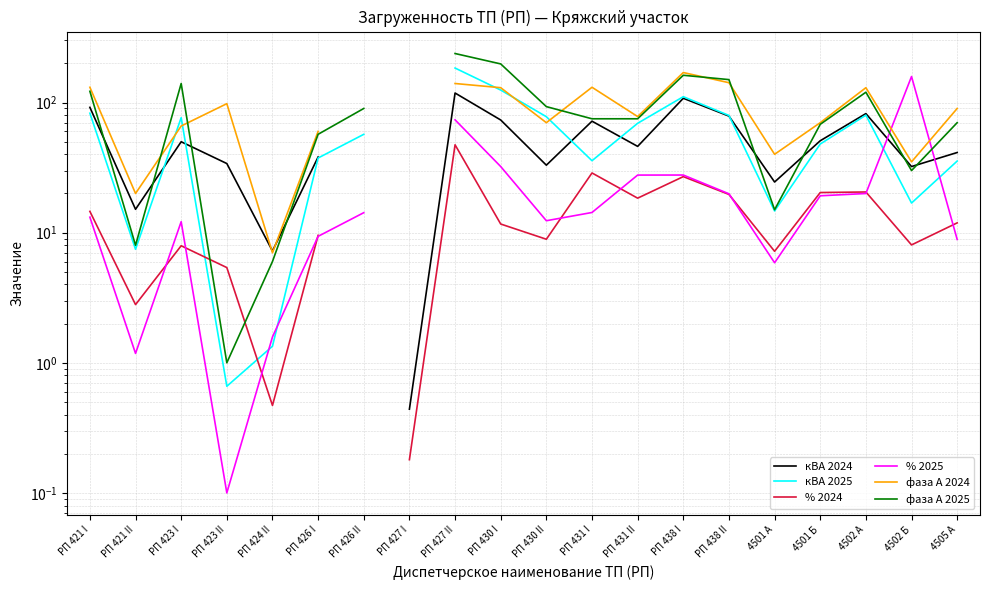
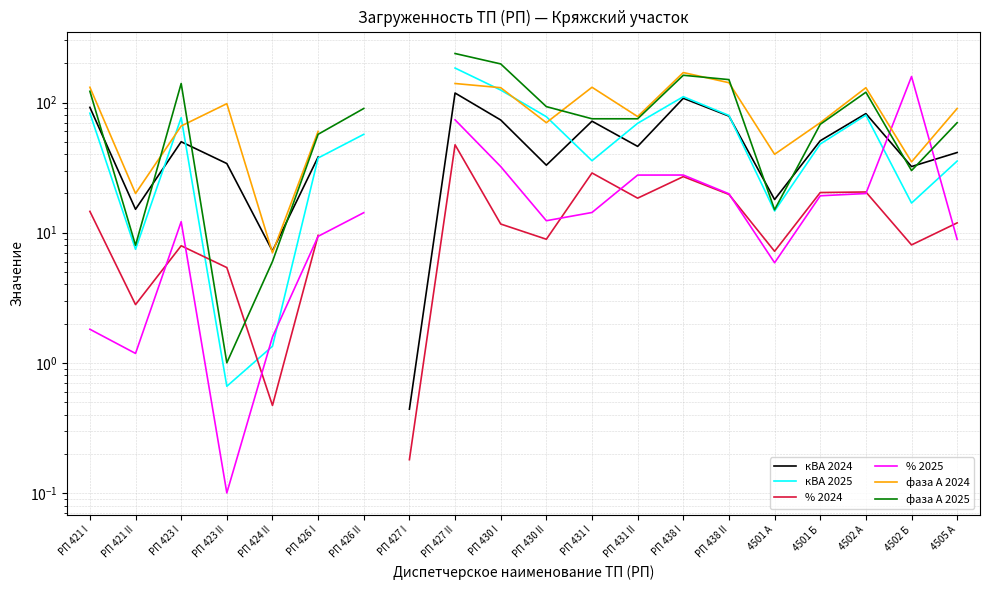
% 2025, РП 421 I: 13 -> 1.8
кВА 2024, 4501 А: 25 -> 18
